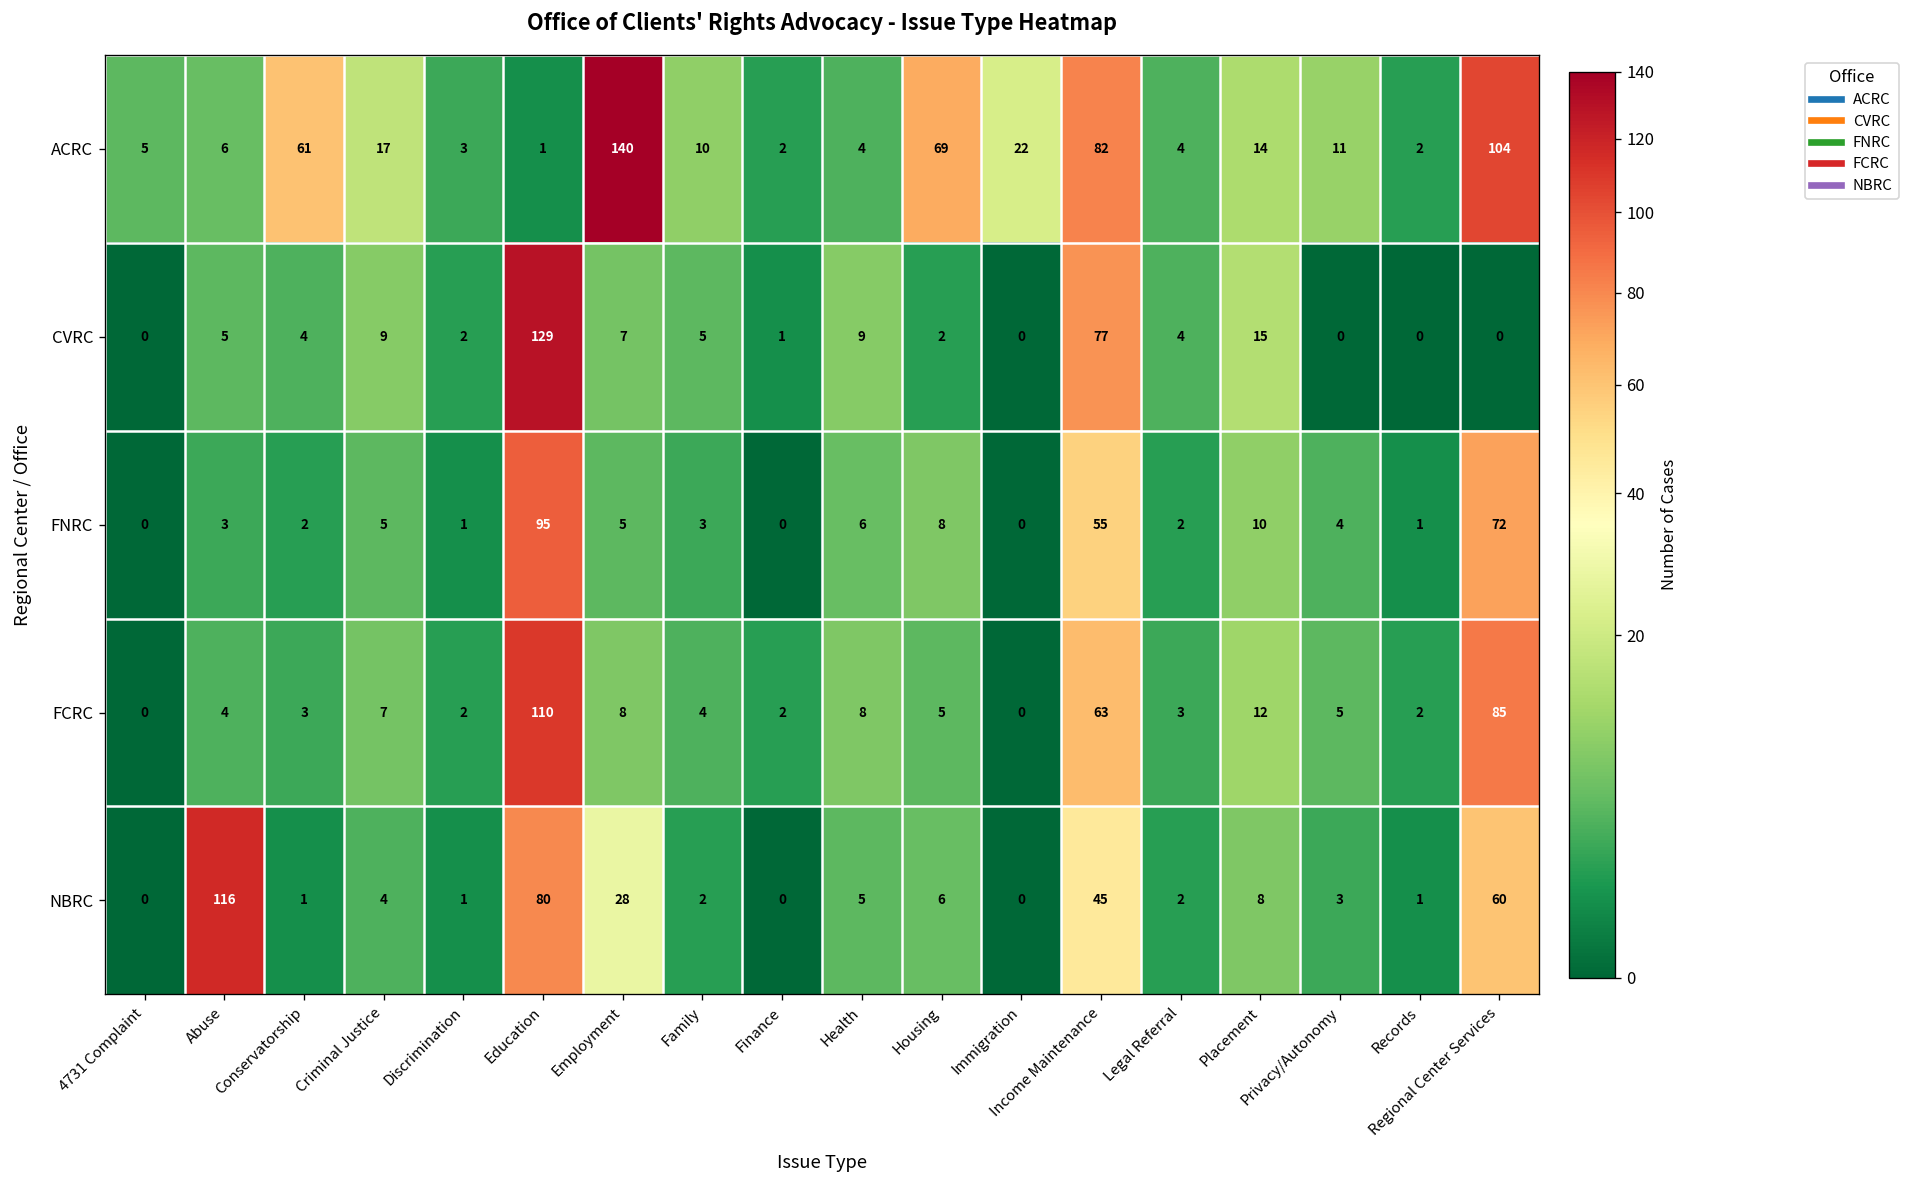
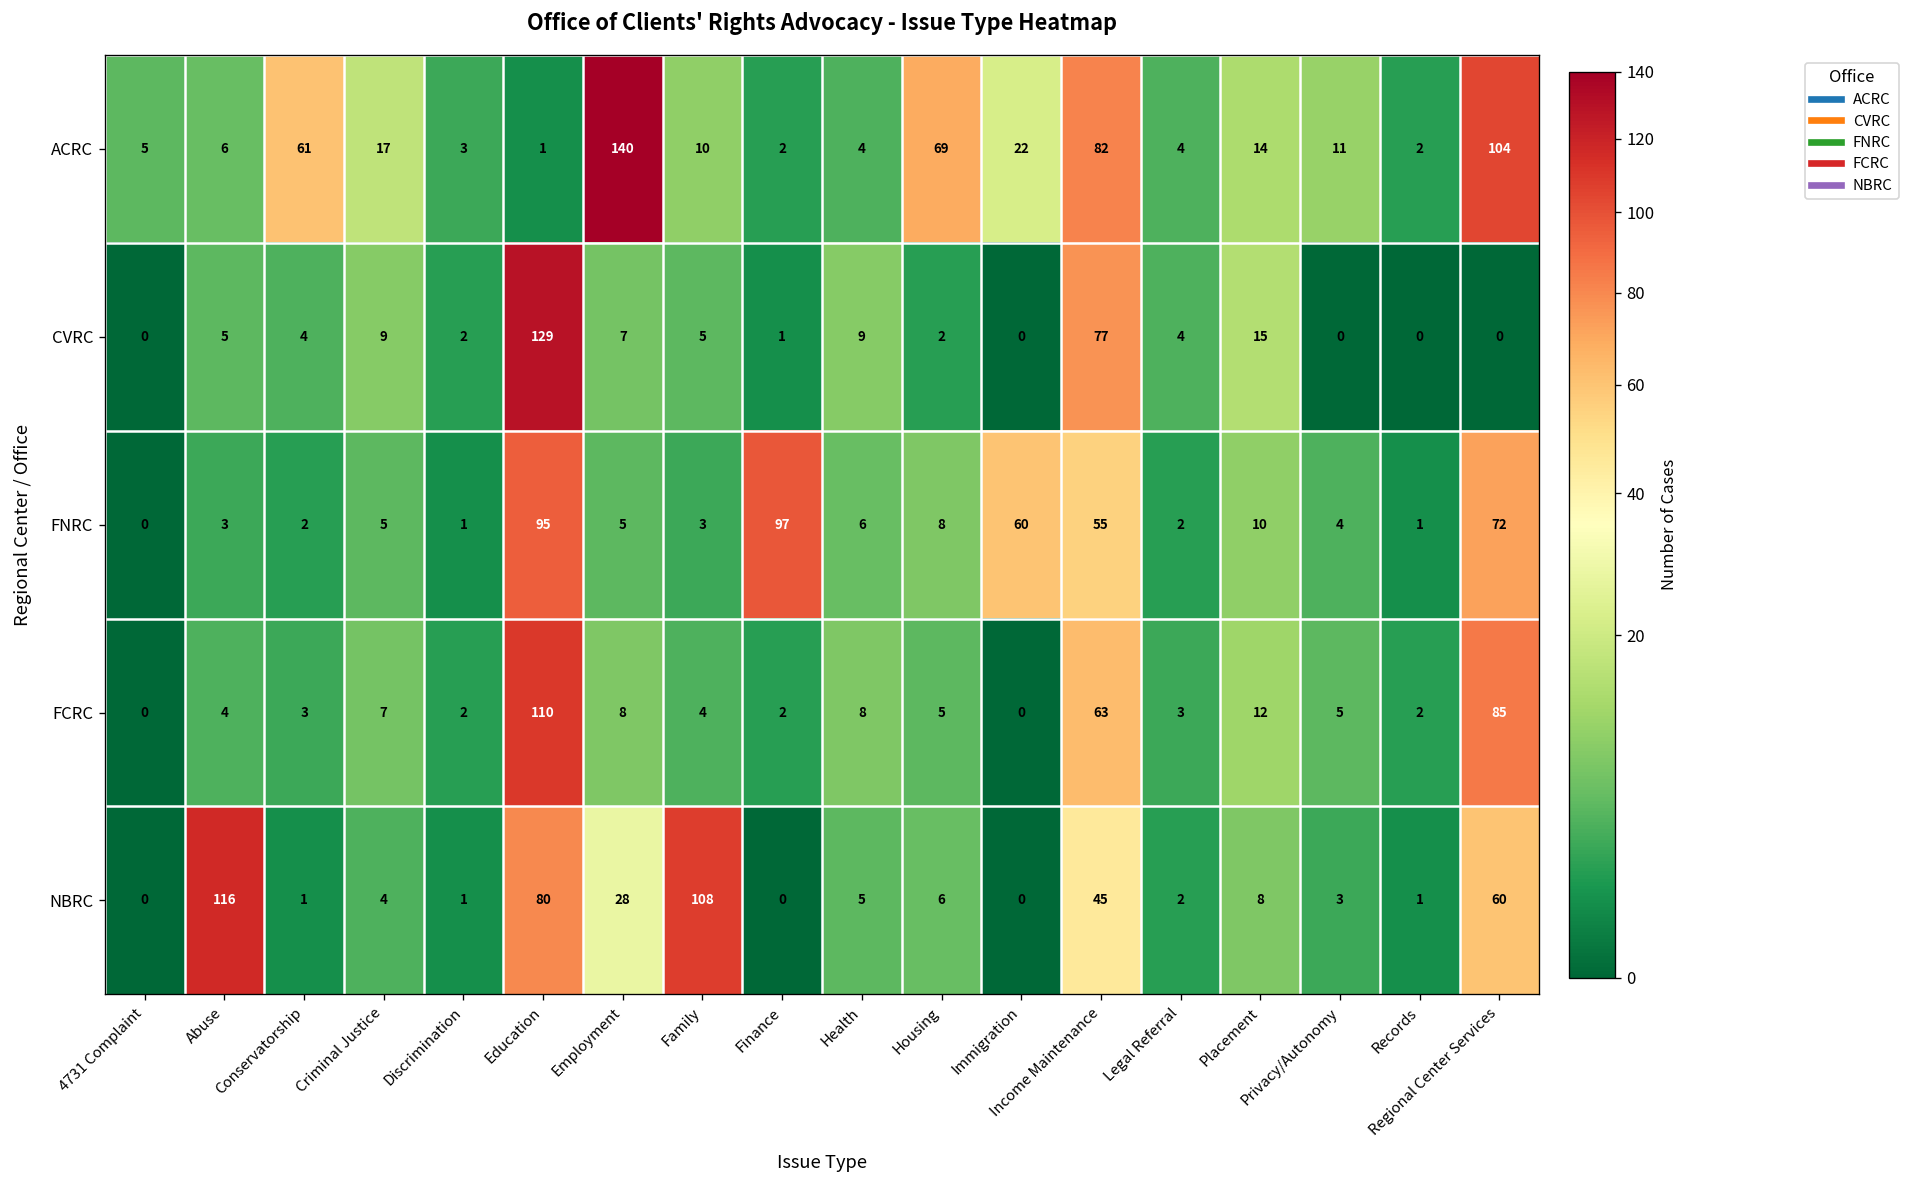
FNRC, Finance: 0 -> 97
FNRC, Immigration: 0 -> 60
NBRC, Family: 2 -> 108
